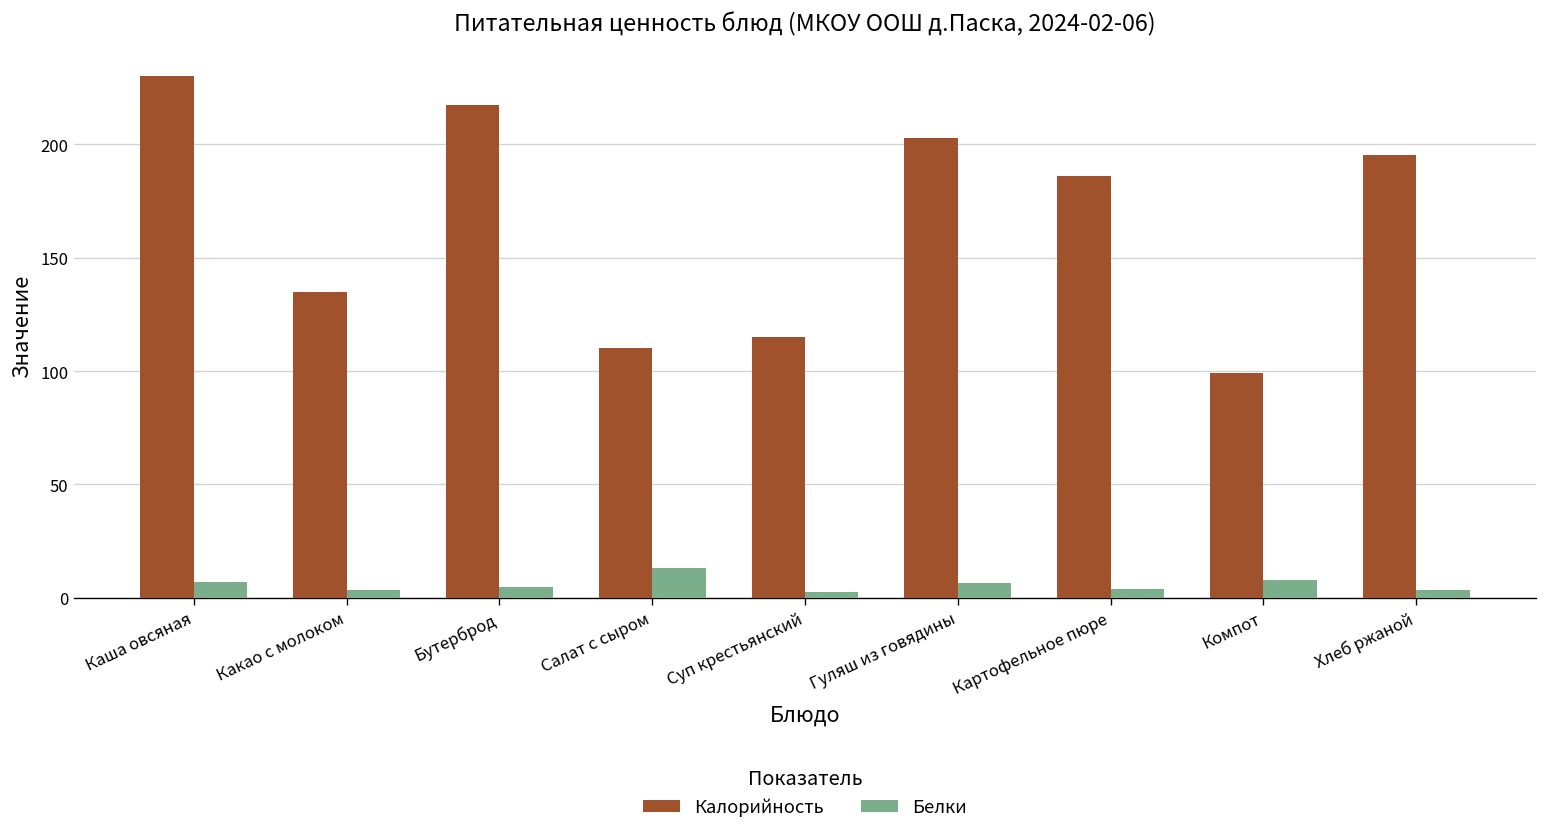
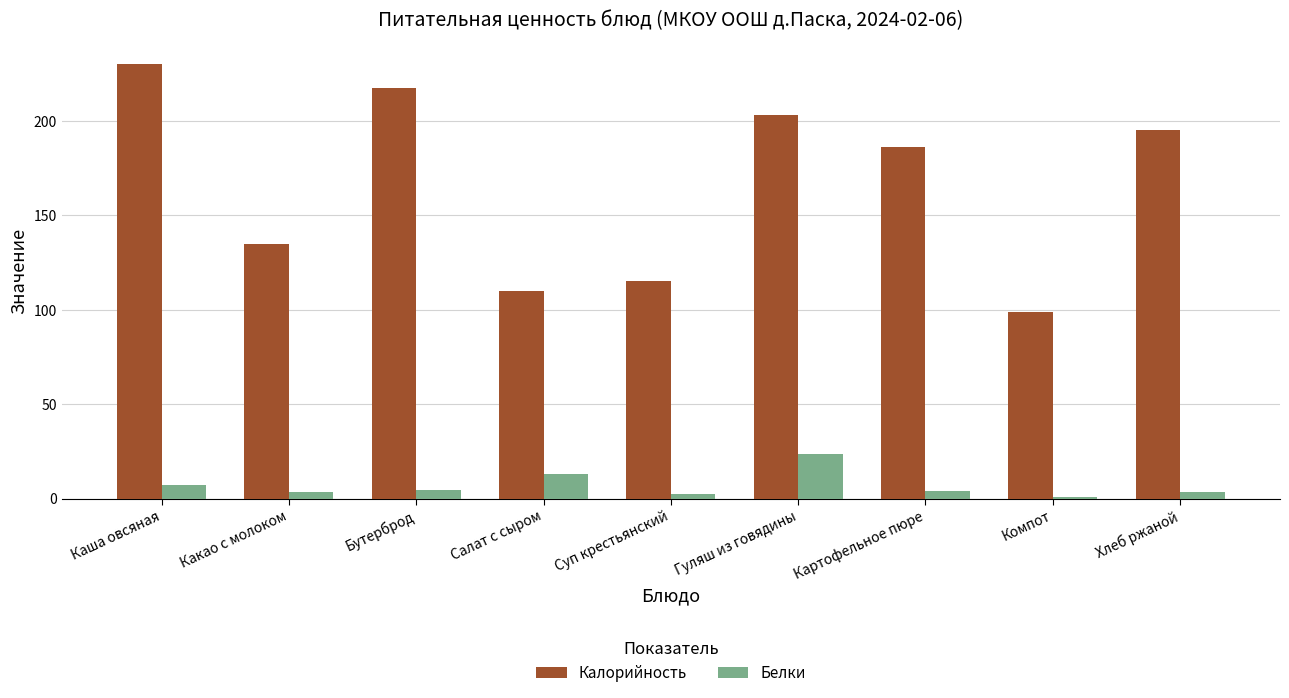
Белки, Гуляш из говядины: 6 -> 24
Белки, Компот: 8 -> 1
